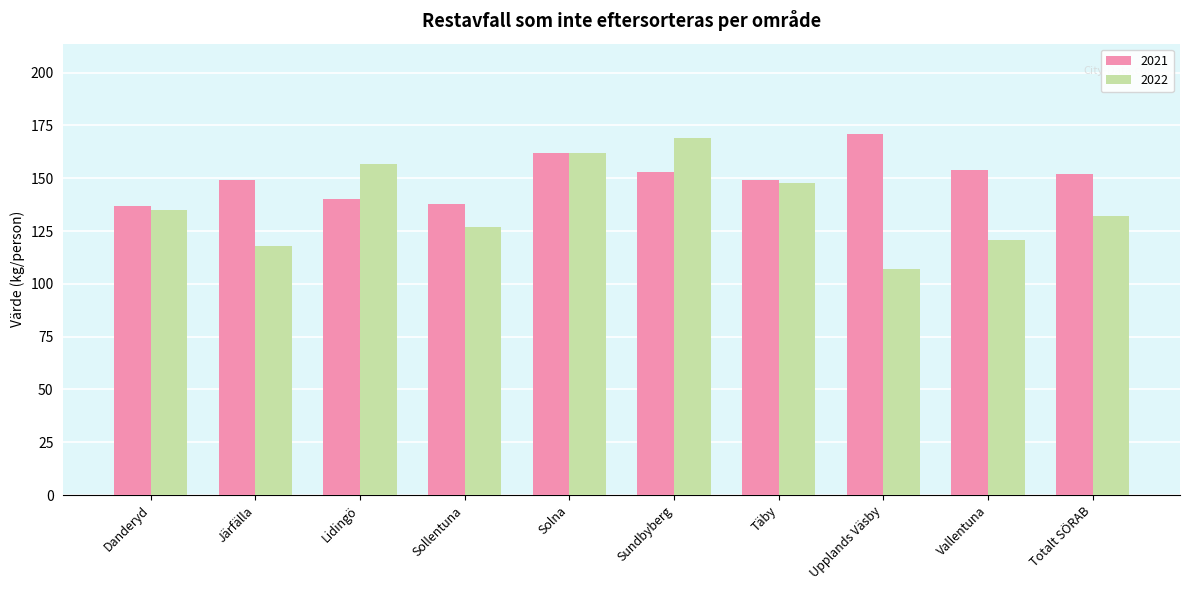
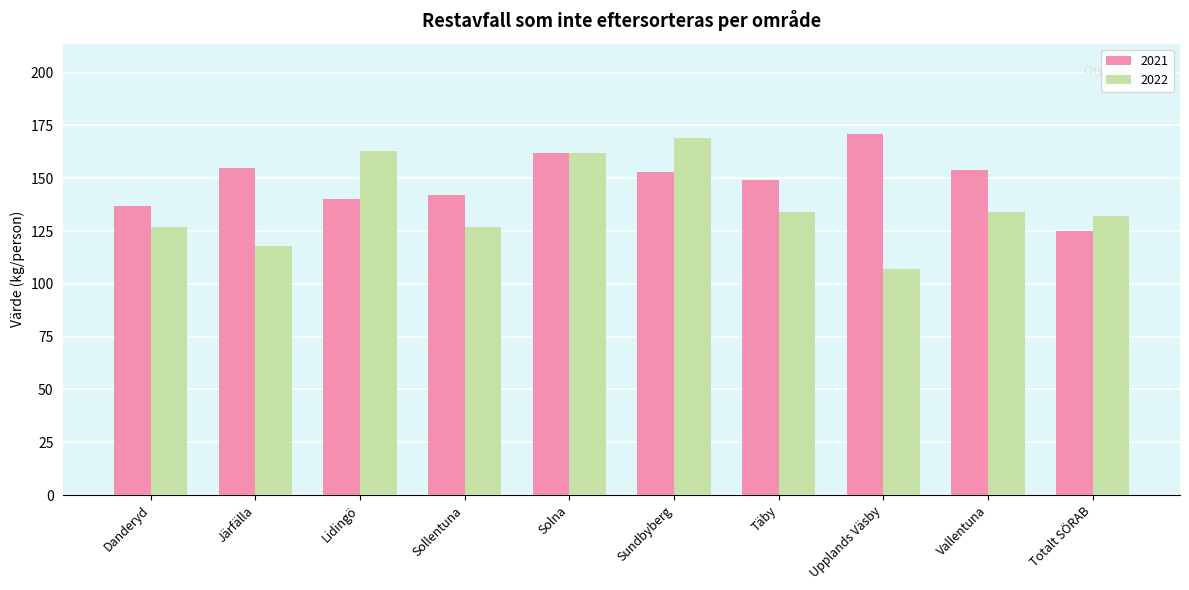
2022, Danderyd: 135 -> 127
2021, Järfälla: 149 -> 155
2022, Lidingö: 157 -> 163
2021, Sollentuna: 138 -> 142
2022, Täby: 148 -> 134
2022, Vallentuna: 121 -> 134
2021, Totalt SÖRAB: 152 -> 125
